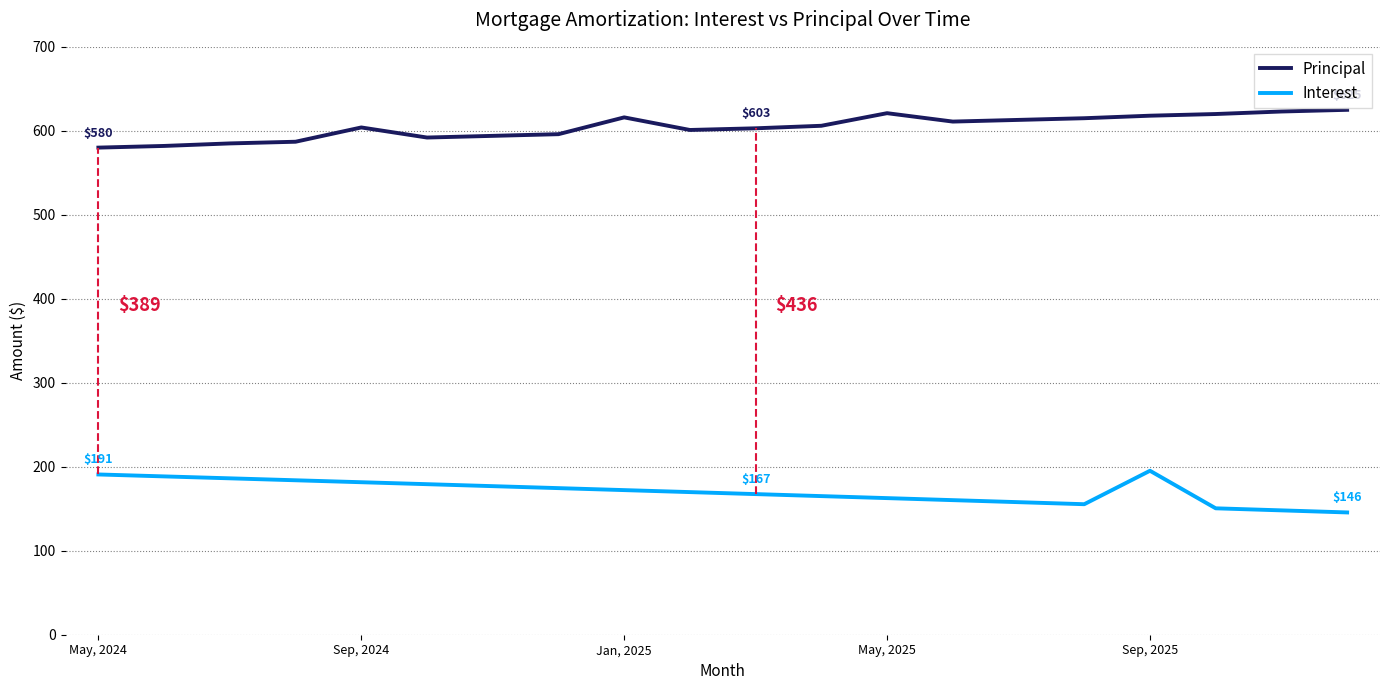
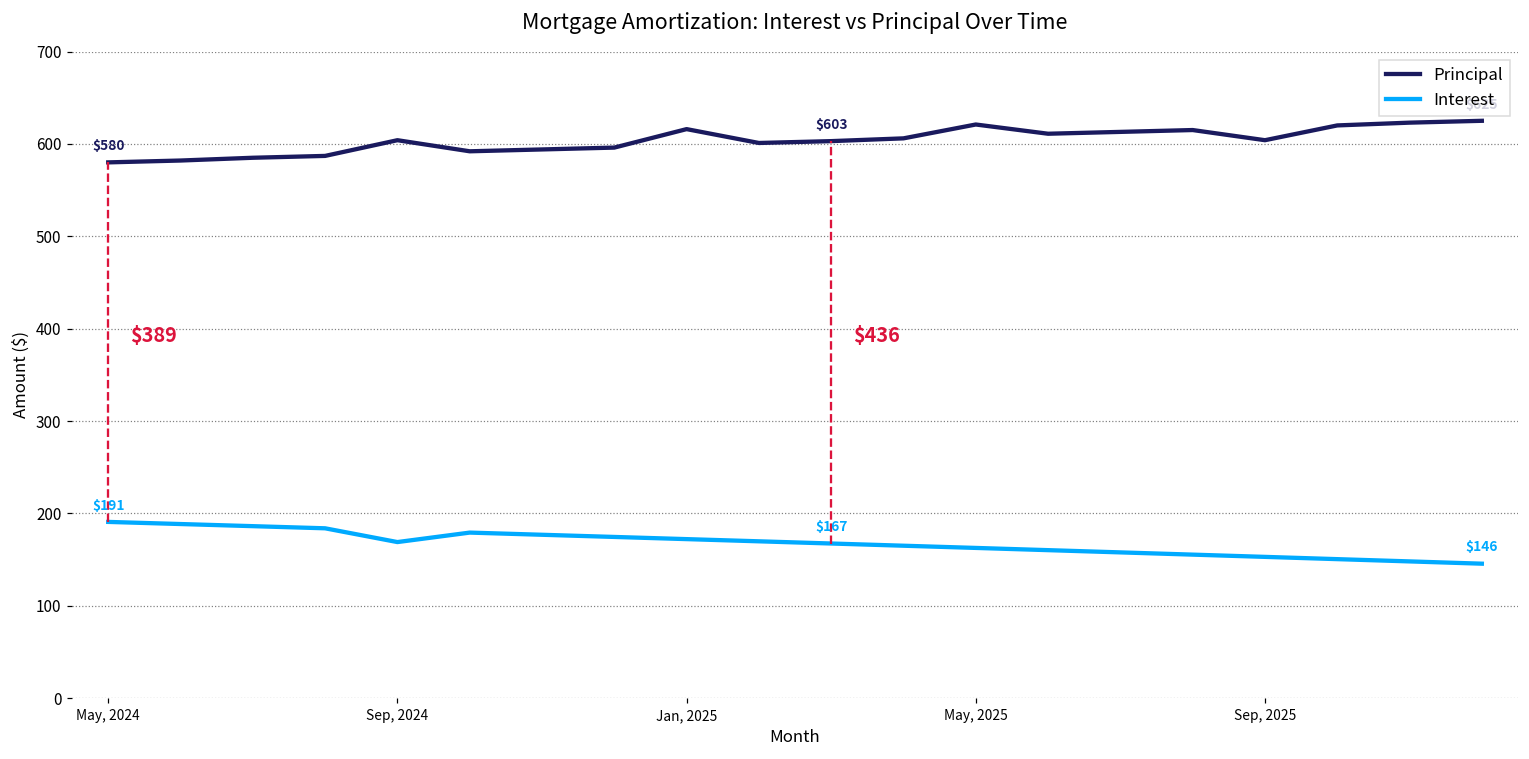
Interest, Sep, 2024: 180 -> 170
Principal, Sep, 2025: 620 -> 600
Interest, Sep, 2025: 200 -> 150
